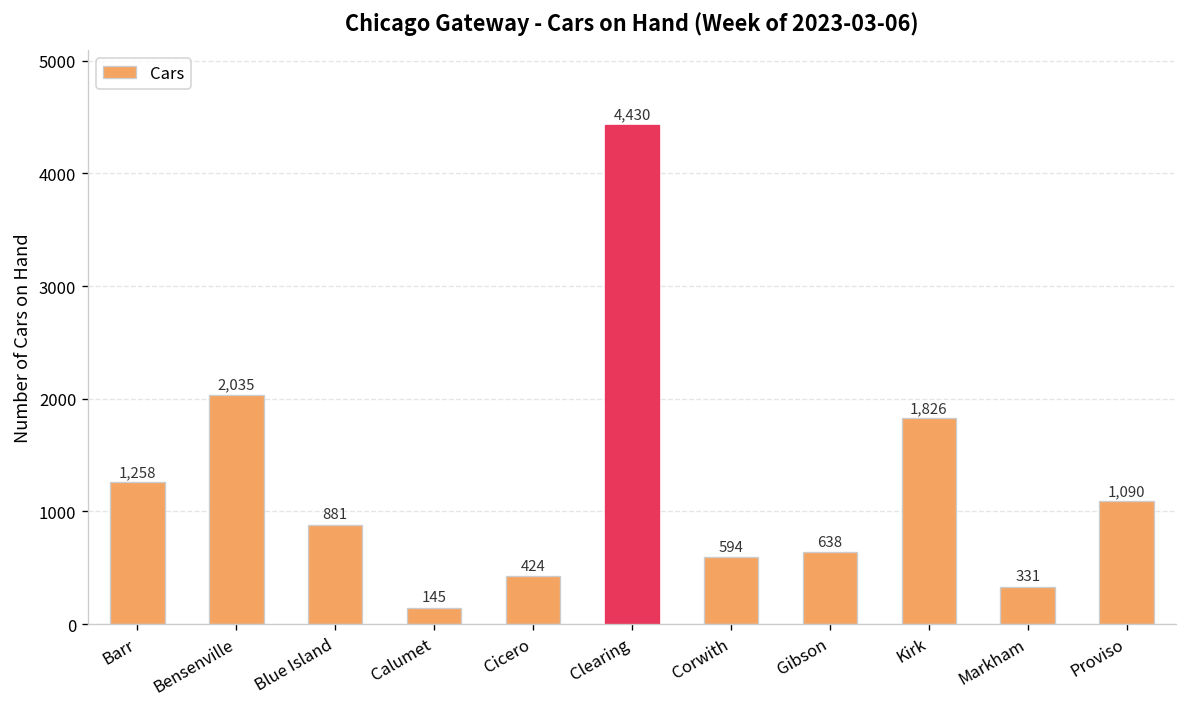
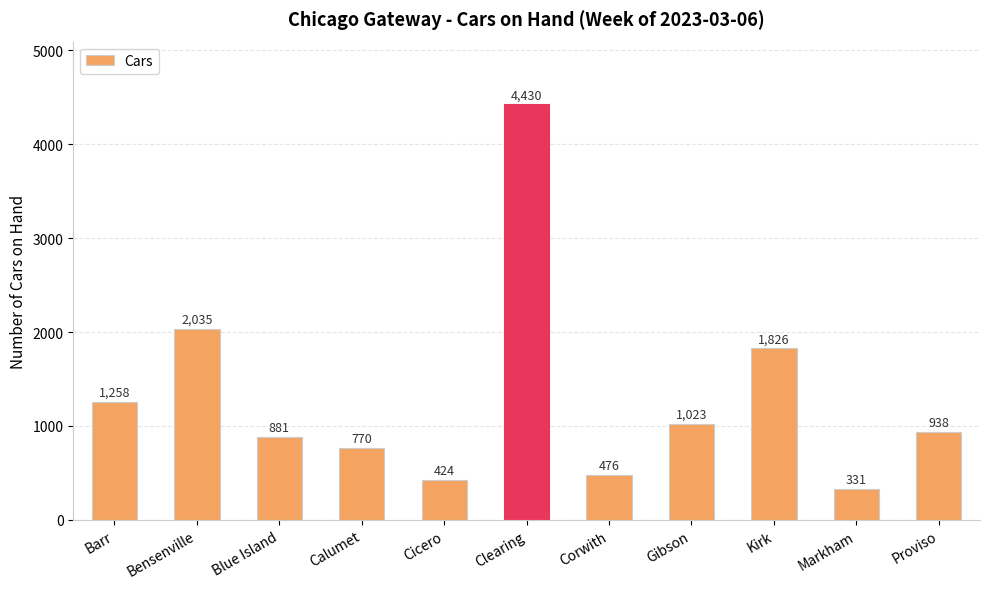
Calumet: 145 -> 770
Corwith: 594 -> 476
Gibson: 638 -> 1,023
Proviso: 1,090 -> 938
